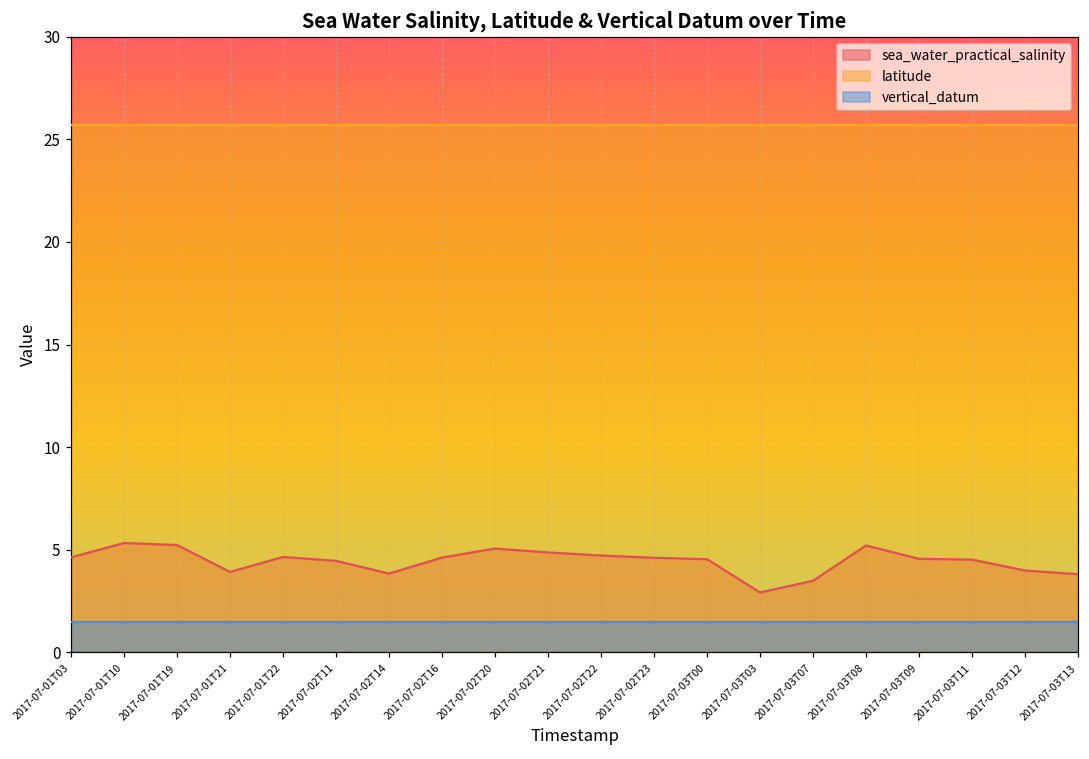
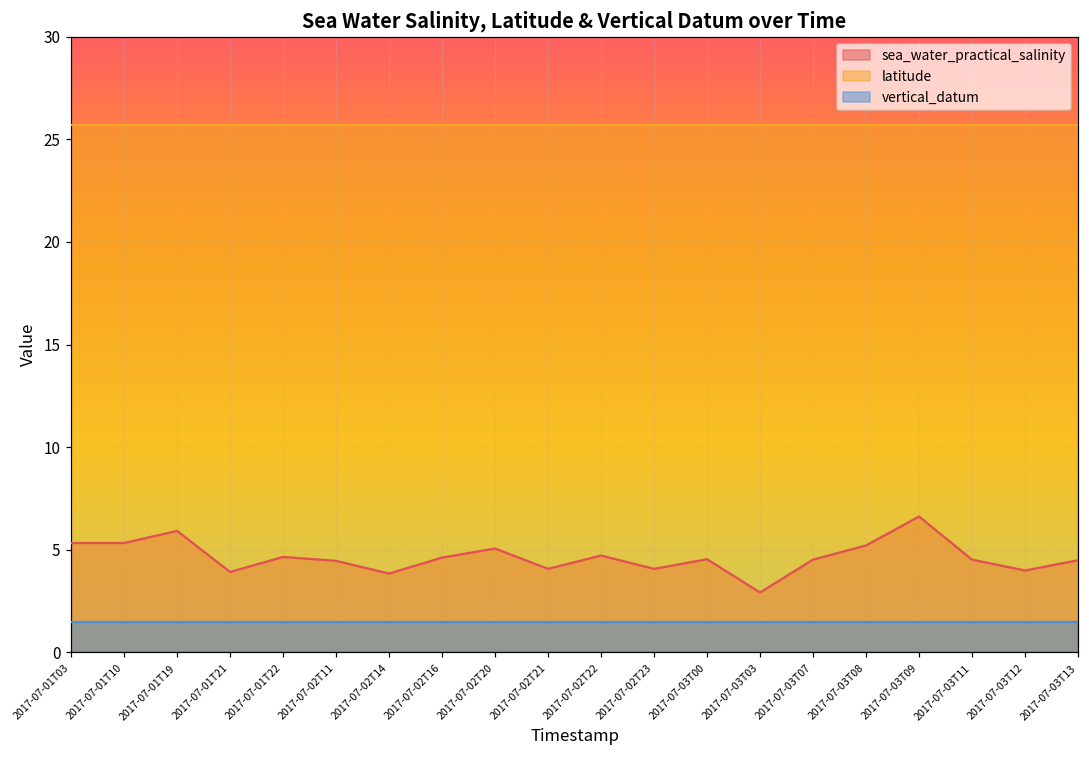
sea_water_practical_salinity, 2017-07-01T03: 4.6 -> 5.3
sea_water_practical_salinity, 2017-07-01T19: 5.2 -> 5.9
sea_water_practical_salinity, 2017-07-02T21: 4.9 -> 4.1
sea_water_practical_salinity, 2017-07-02T23: 4.6 -> 4.1
sea_water_practical_salinity, 2017-07-03T07: 3.5 -> 4.5
sea_water_practical_salinity, 2017-07-03T09: 4.6 -> 6.6
sea_water_practical_salinity, 2017-07-03T13: 3.8 -> 4.5
